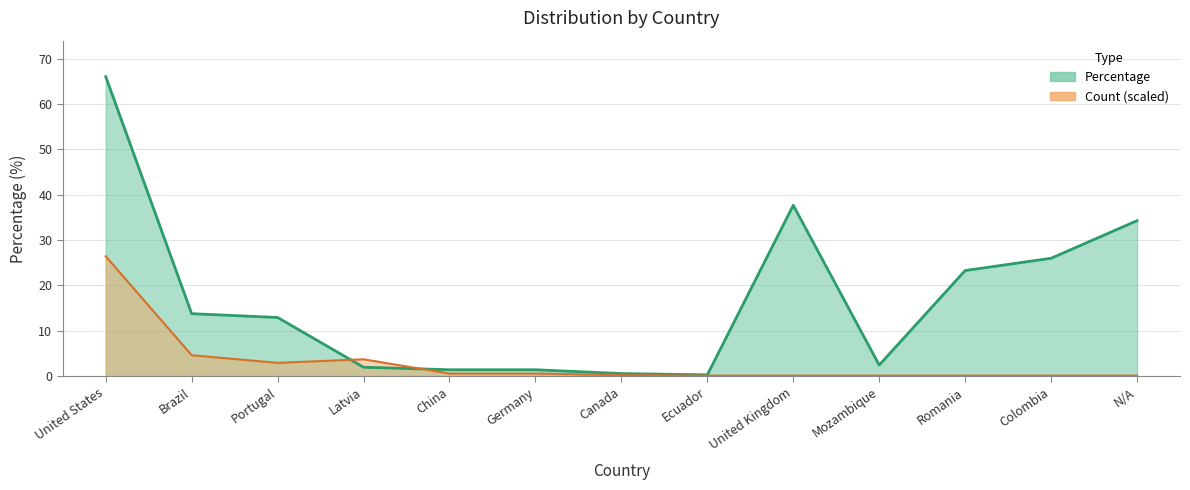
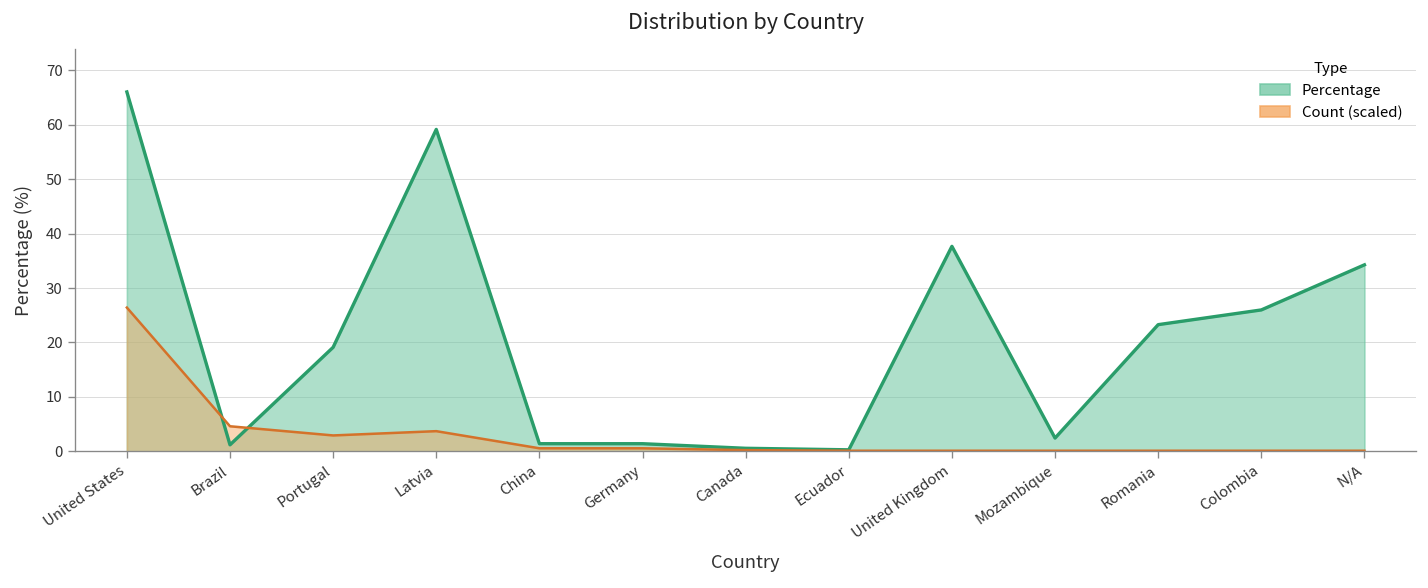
Percentage, Brazil: 14 -> 1
Percentage, Portugal: 13 -> 19
Percentage, Latvia: 2 -> 59
